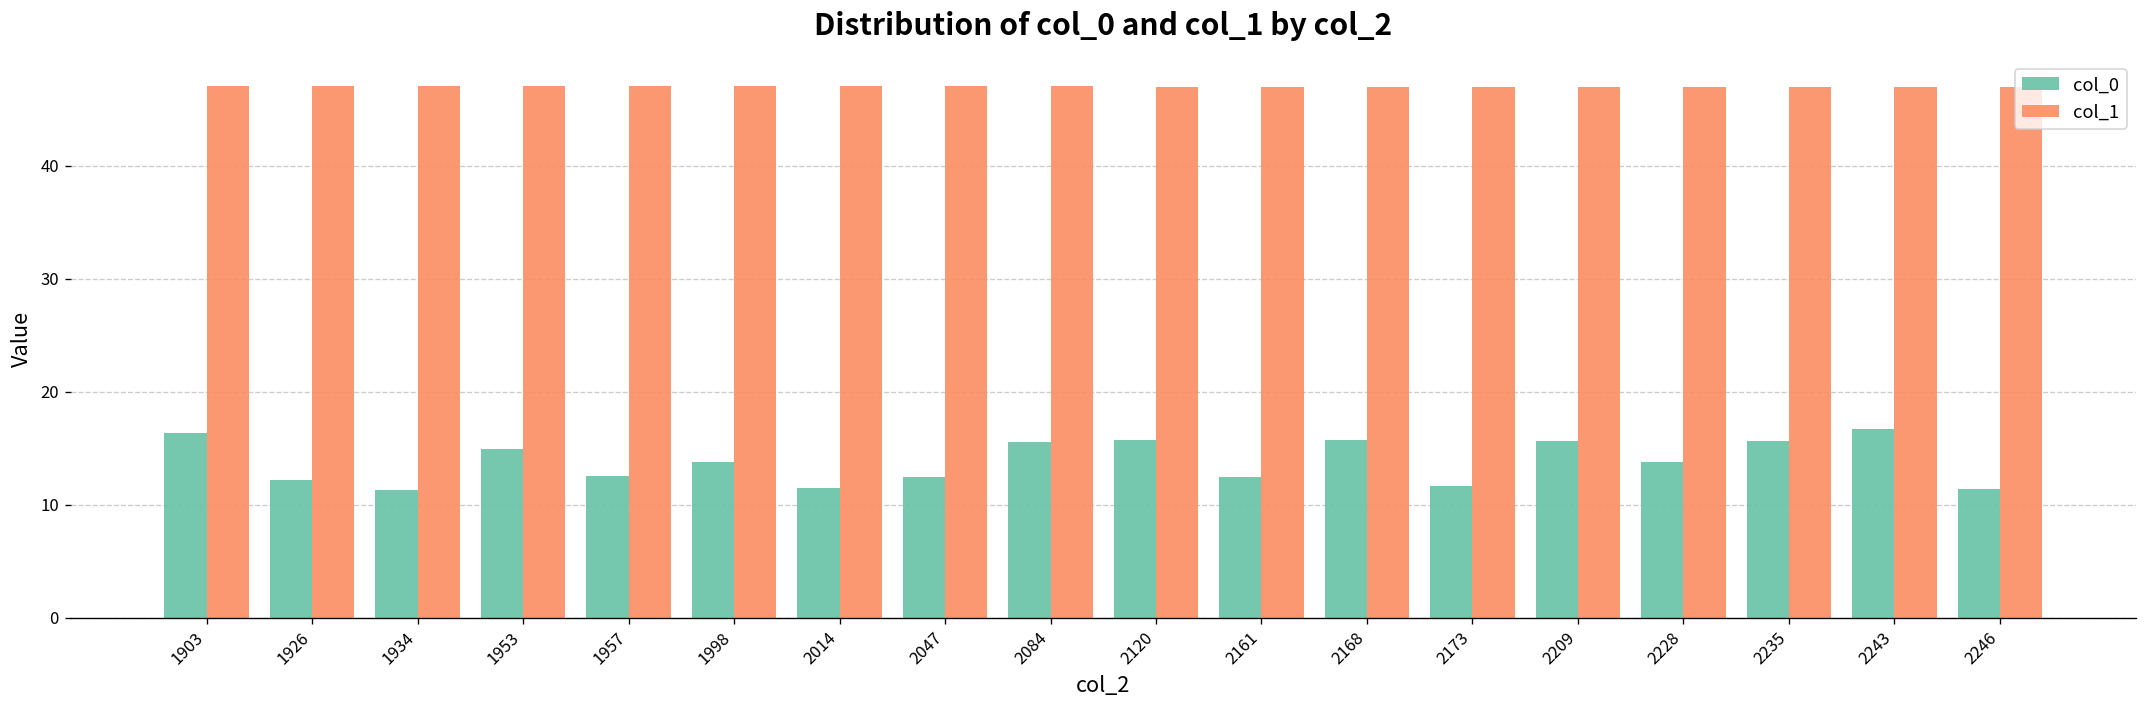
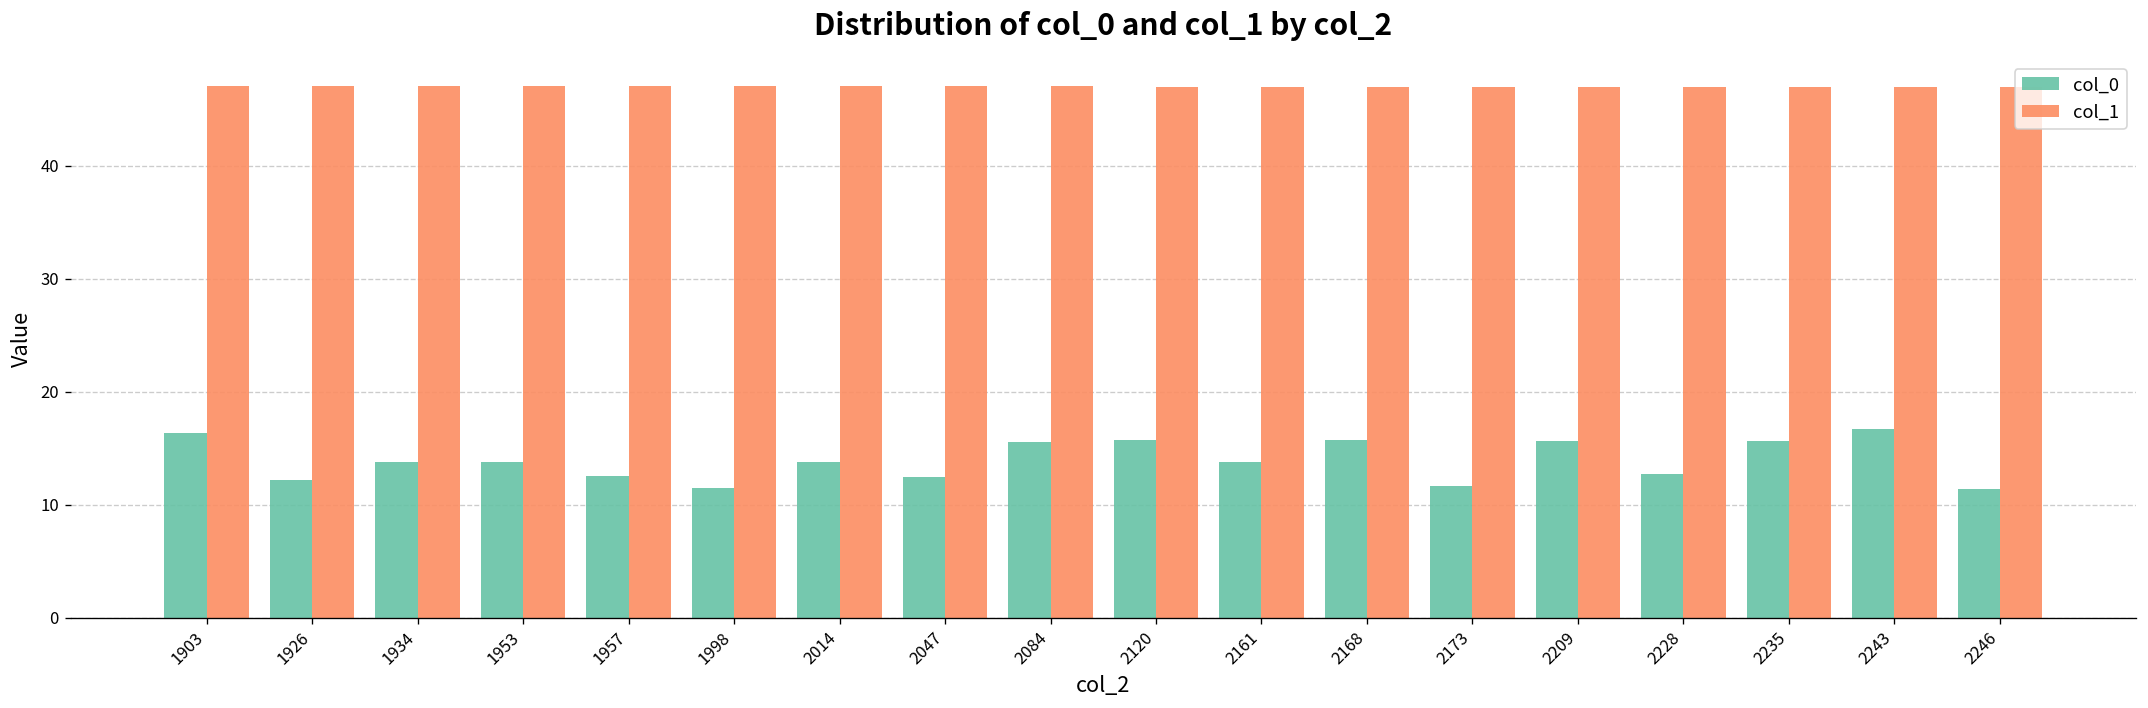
col_0, 1934: 11 -> 14
col_0, 1953: 15 -> 14
col_0, 1998: 14 -> 11
col_0, 2014: 11 -> 14
col_0, 2161: 12 -> 14
col_0, 2228: 14 -> 13
